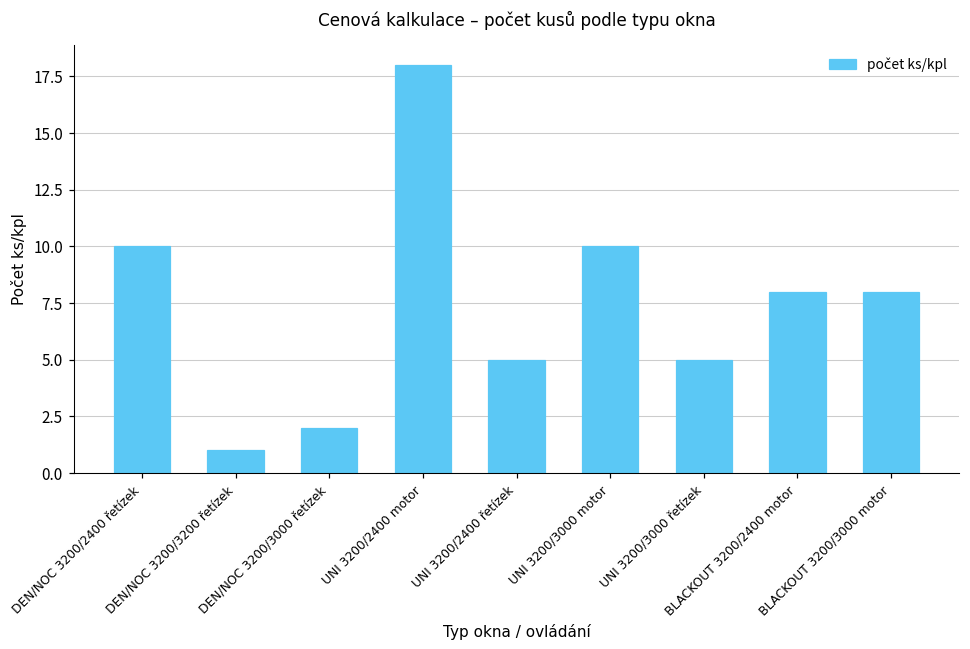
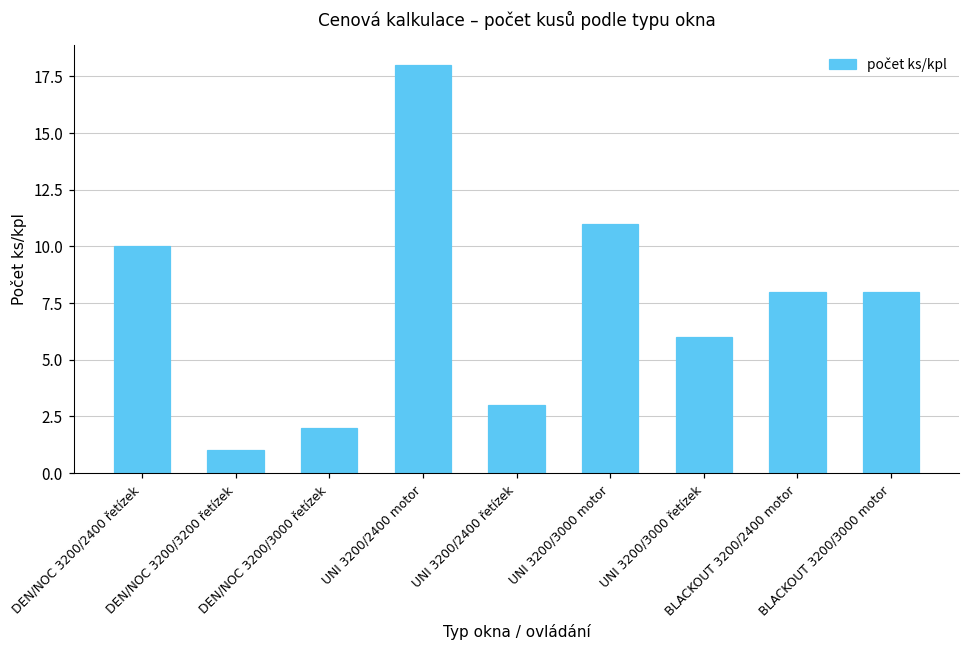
UNI 3200/2400 řetízek: 5 -> 3
UNI 3200/3000 motor: 10 -> 11
UNI 3200/3000 řetízek: 5 -> 6
